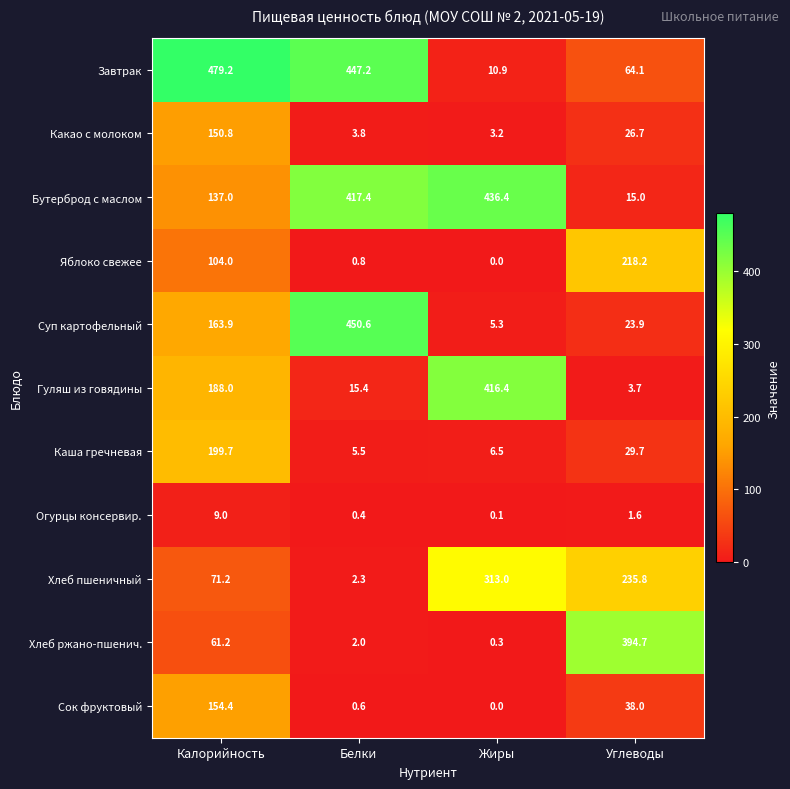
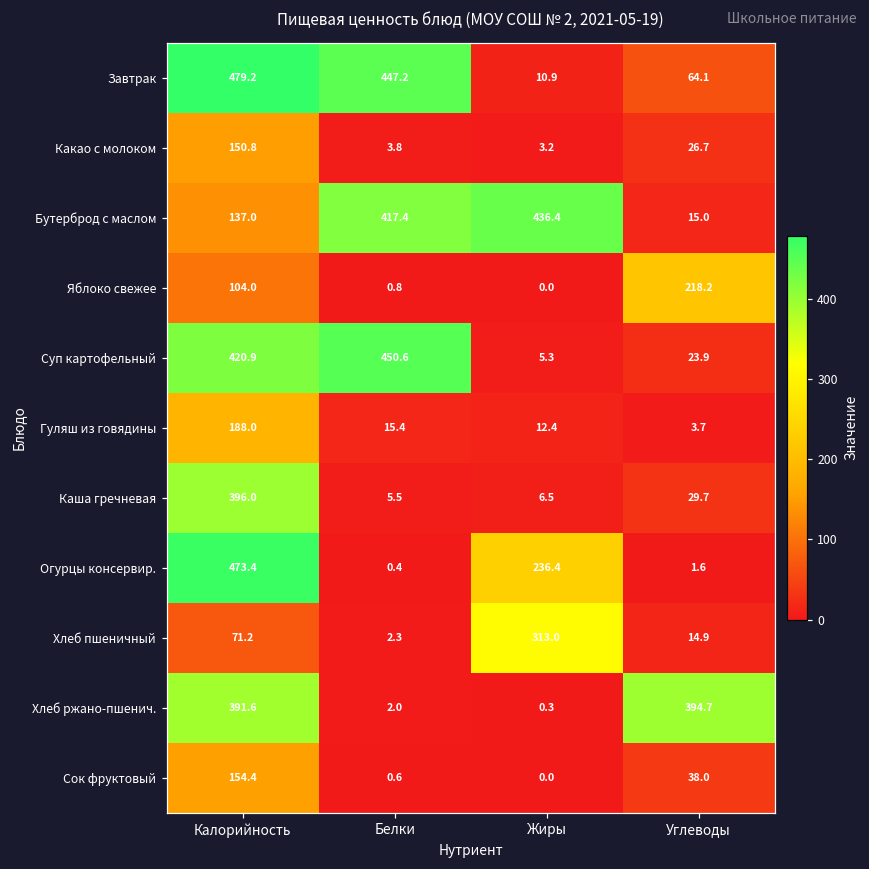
Суп картофельный, Калорийность: 163.9 -> 420.9
Гуляш из говядины, Жиры: 416.4 -> 12.4
Каша гречневая, Калорийность: 199.7 -> 396.0
Огурцы консервир., Калорийность: 9.0 -> 473.4
Огурцы консервир., Жиры: 0.1 -> 236.4
Хлеб пшеничный, Углеводы: 235.8 -> 14.9
Хлеб ржано-пшенич., Калорийность: 61.2 -> 391.6
